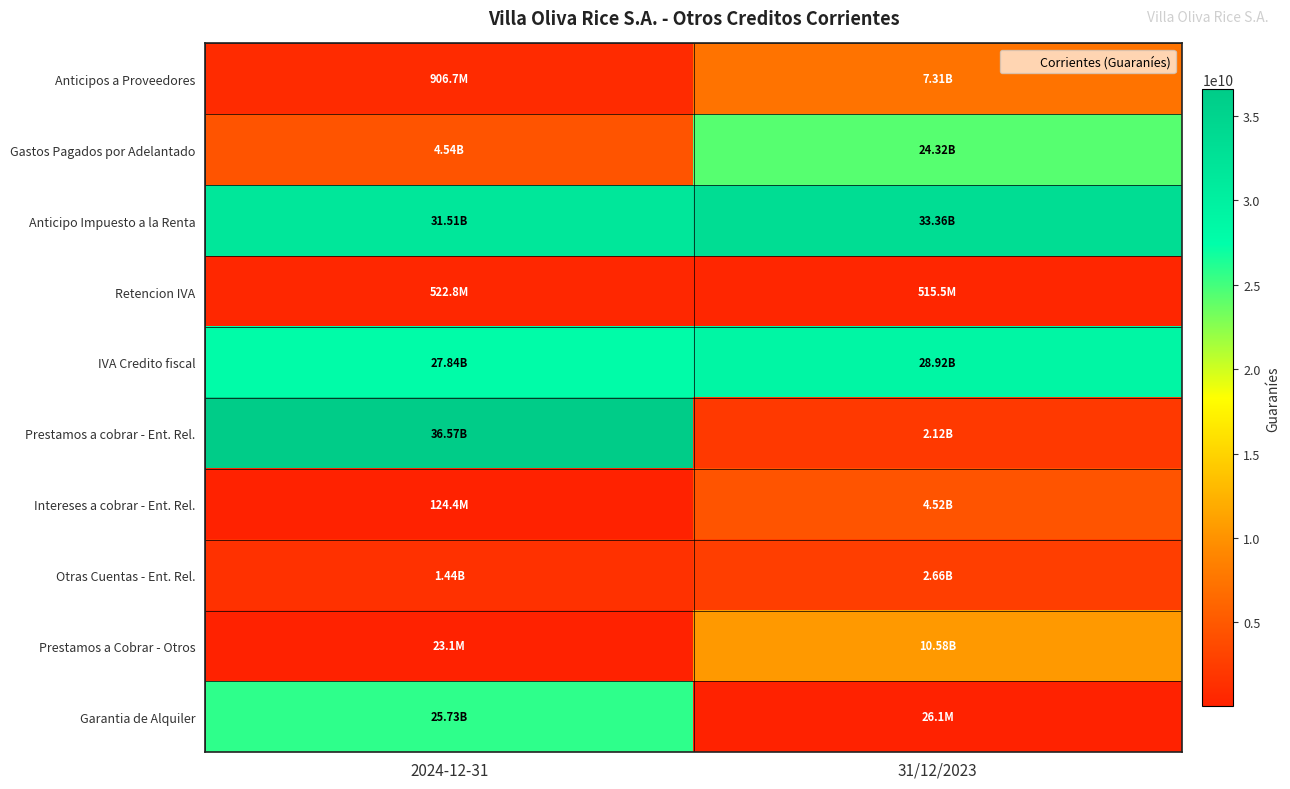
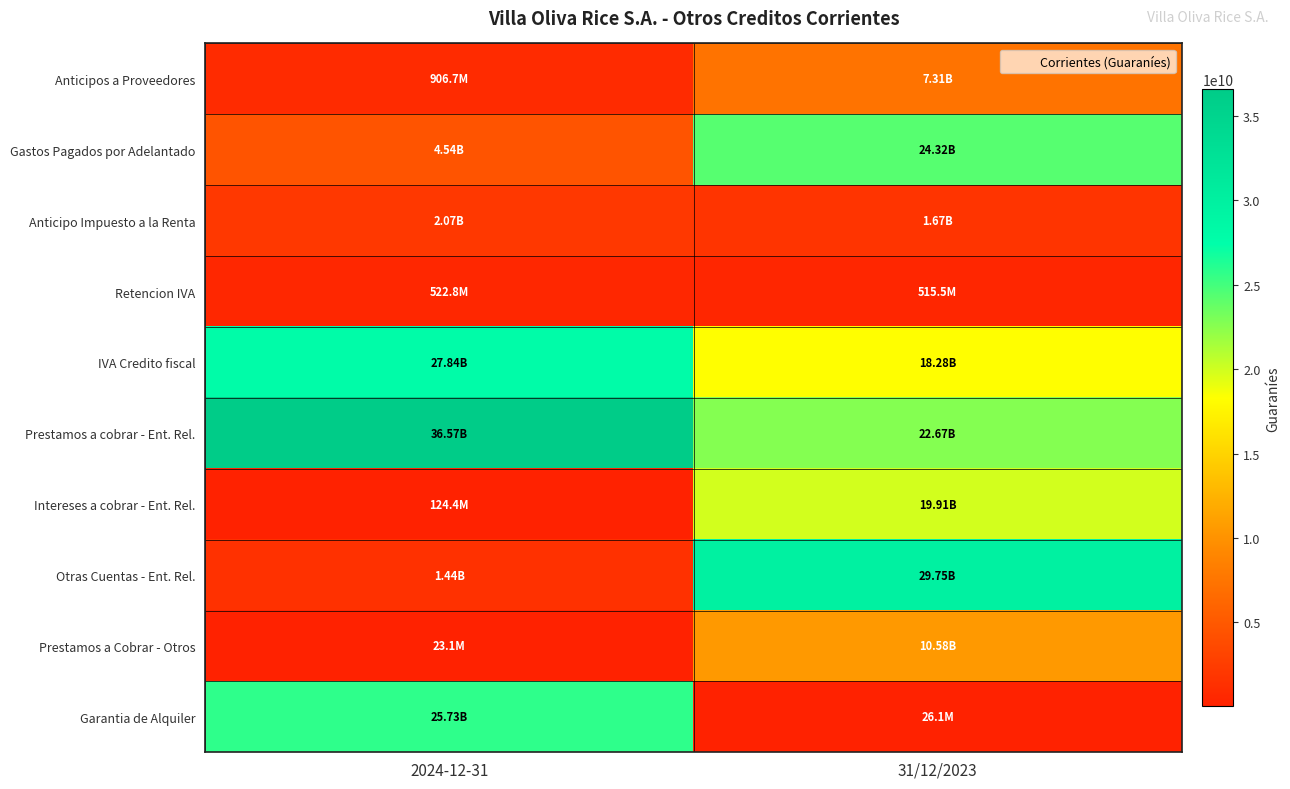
Anticipo Impuesto a la Renta, 2024-12-31: 31.51B -> 2.07B
Anticipo Impuesto a la Renta, 31/12/2023: 33.36B -> 1.67B
IVA Credito fiscal, 31/12/2023: 28.92B -> 18.28B
Prestamos a cobrar - Ent. Rel., 31/12/2023: 2.12B -> 22.67B
Intereses a cobrar - Ent. Rel., 31/12/2023: 4.52B -> 19.91B
Otras Cuentas - Ent. Rel., 31/12/2023: 2.66B -> 29.75B
